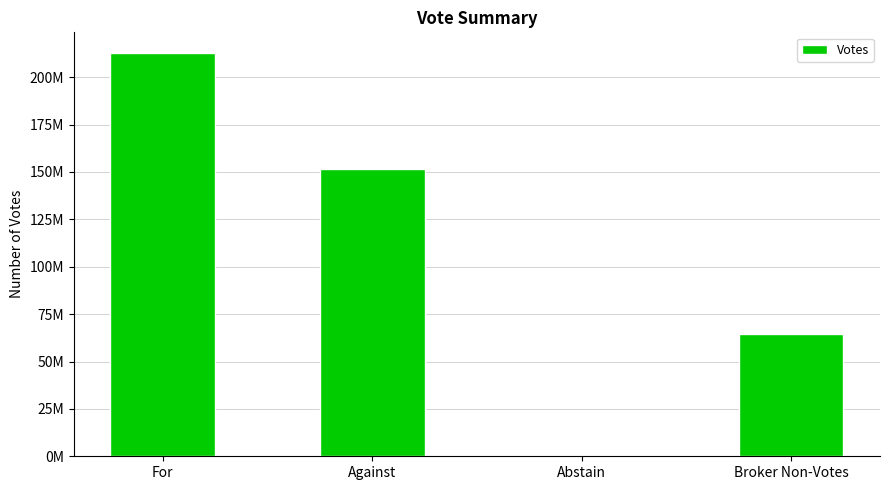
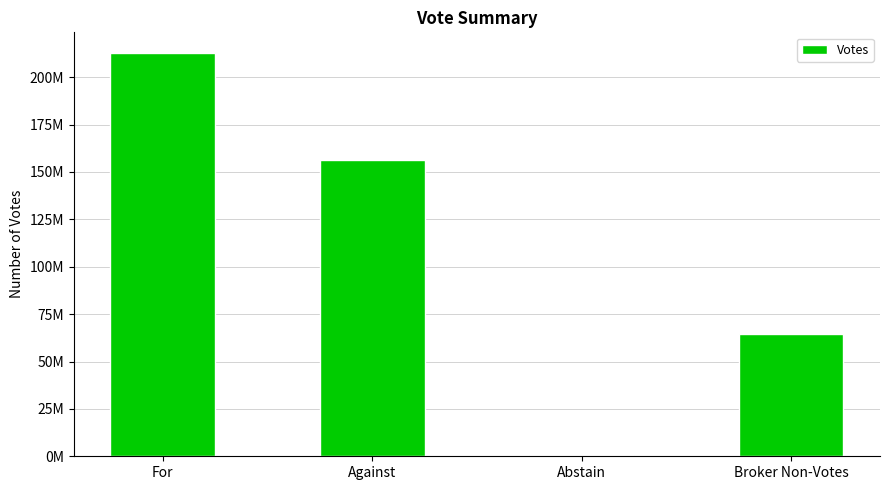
Against: 151000000 -> 156000000
